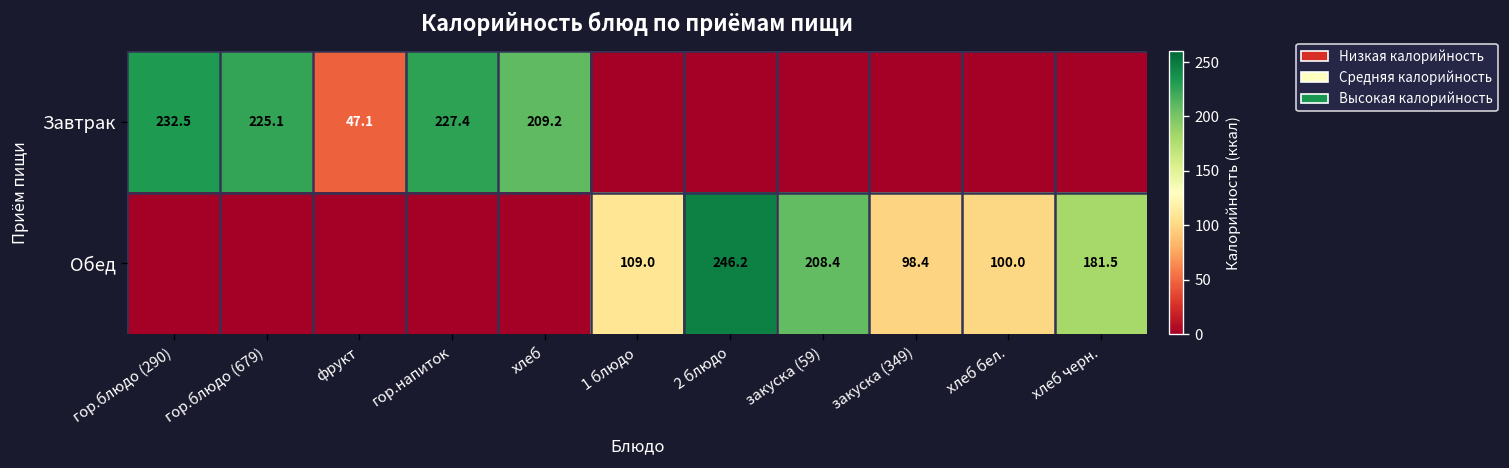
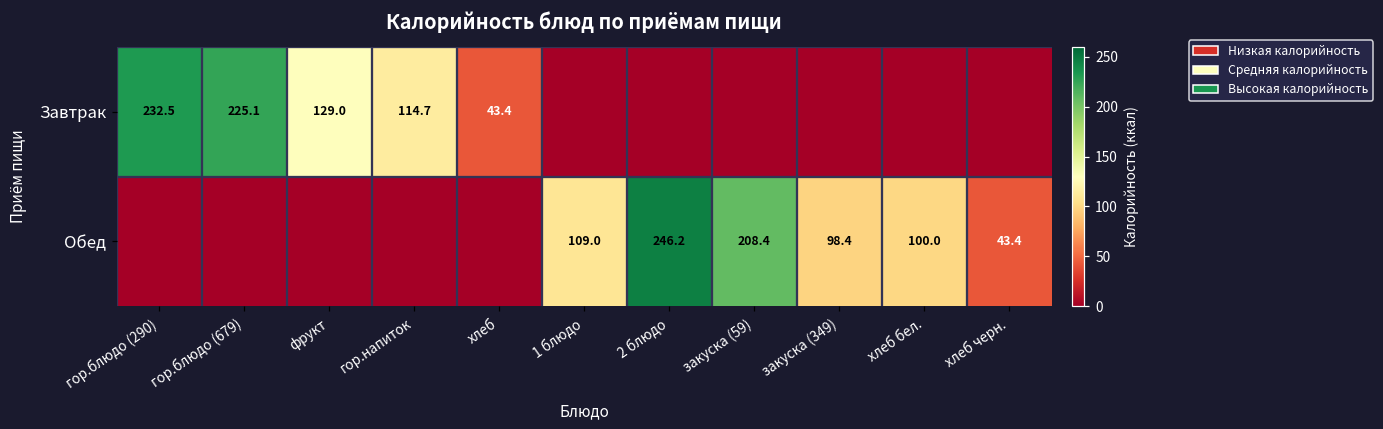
Завтрак, фрукт: 47.1 -> 129.0
Завтрак, гор.напиток: 227.4 -> 114.7
Завтрак, хлеб: 209.2 -> 43.4
Обед, хлеб черн.: 181.5 -> 43.4
